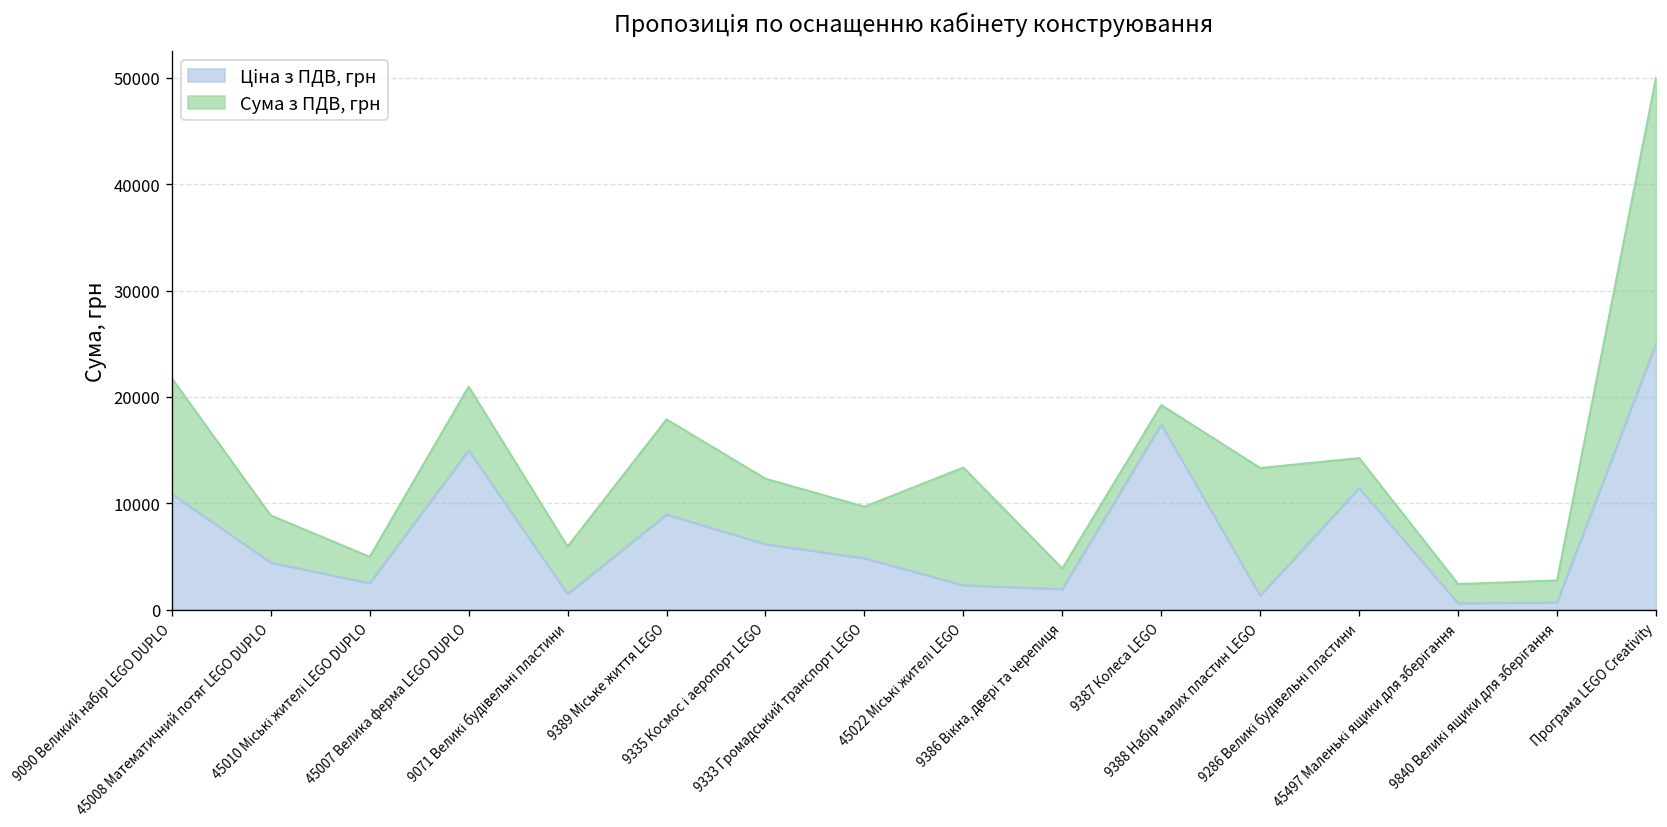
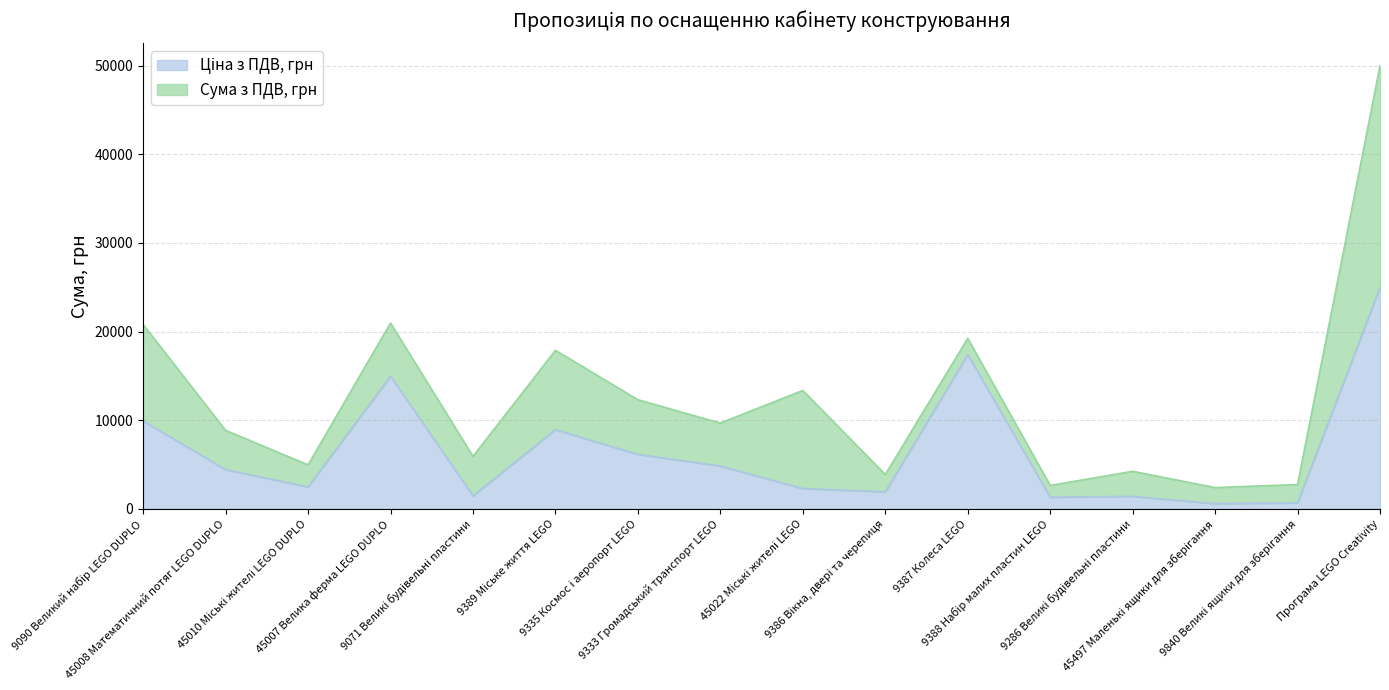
Ціна з ПДВ, грн, 9090 Великий набір LEGO DUPLO: 11000 -> 10000
Сума з ПДВ, грн, 9388 Набір малих пластин LEGO: 12000 -> 1000
Ціна з ПДВ, грн, 9286 Великі будівельні пластини: 11000 -> 1000
